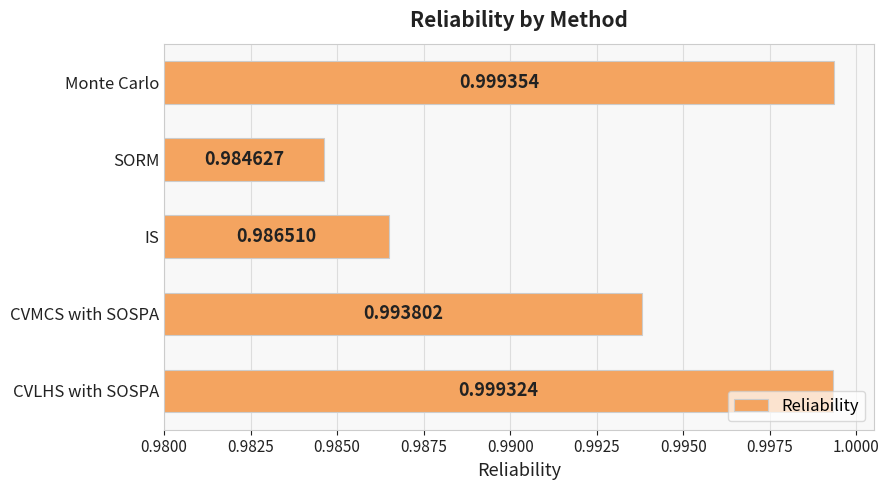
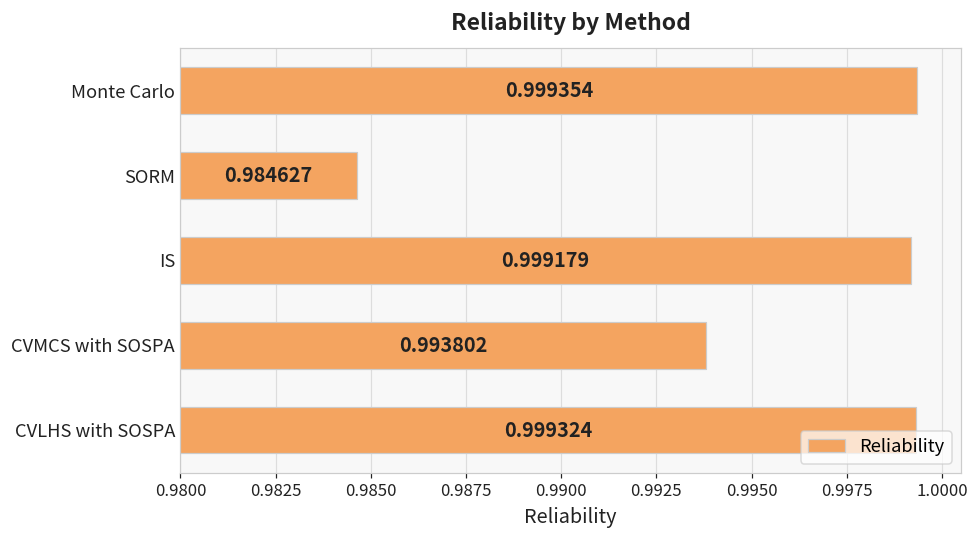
IS: 0.986510 -> 0.999179
